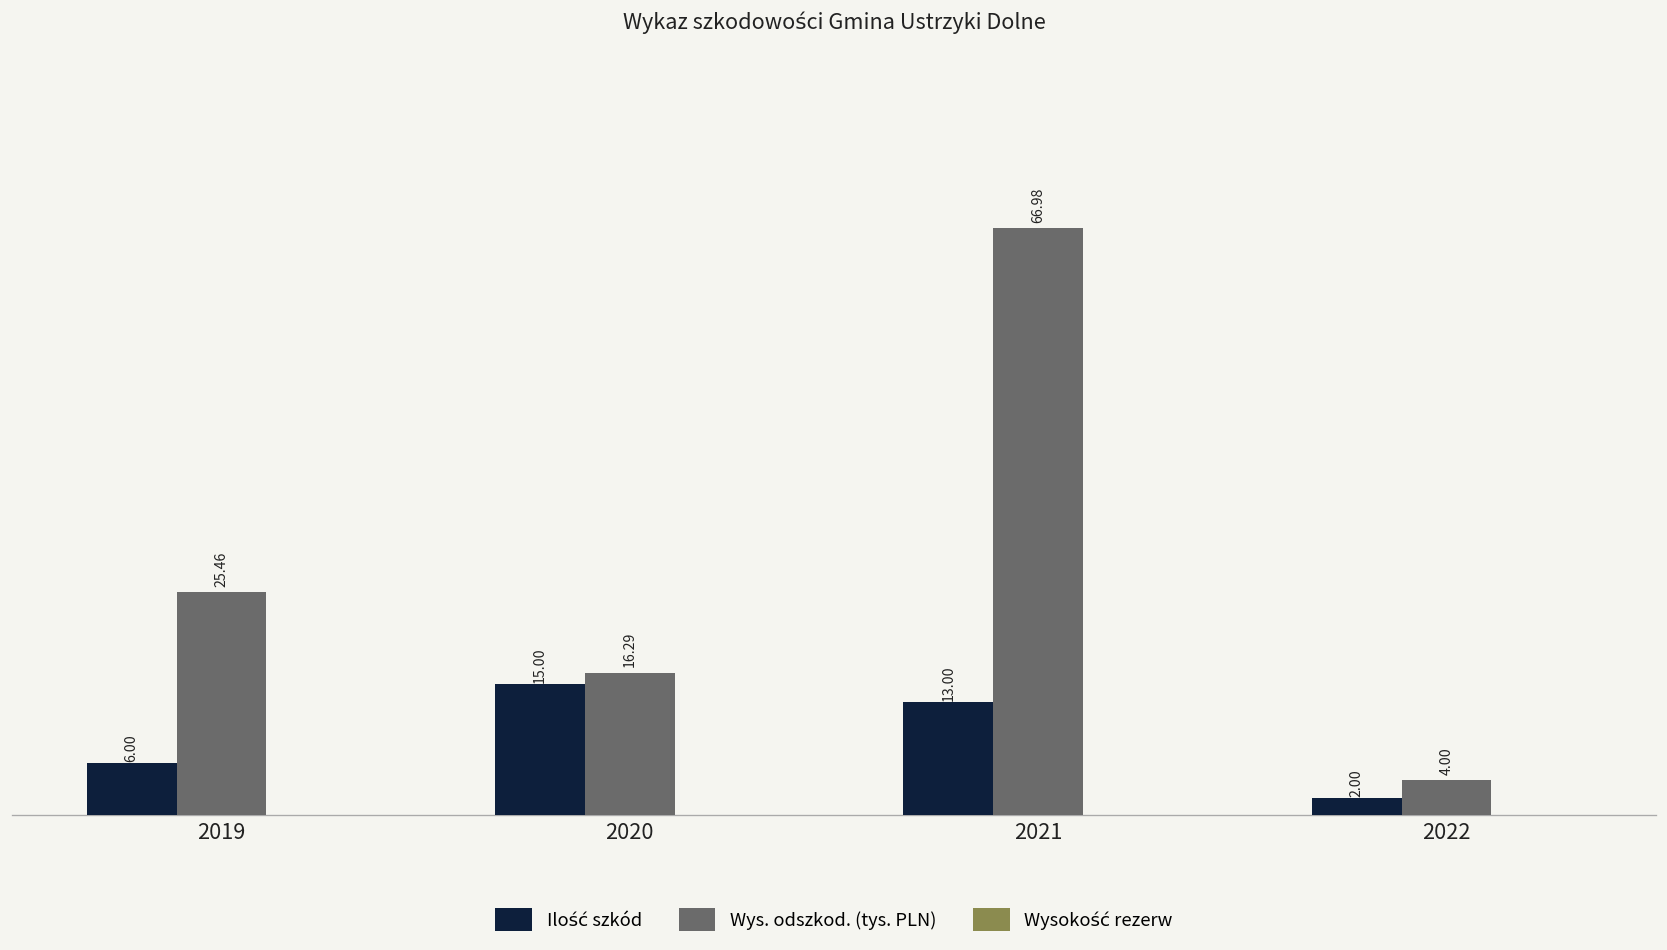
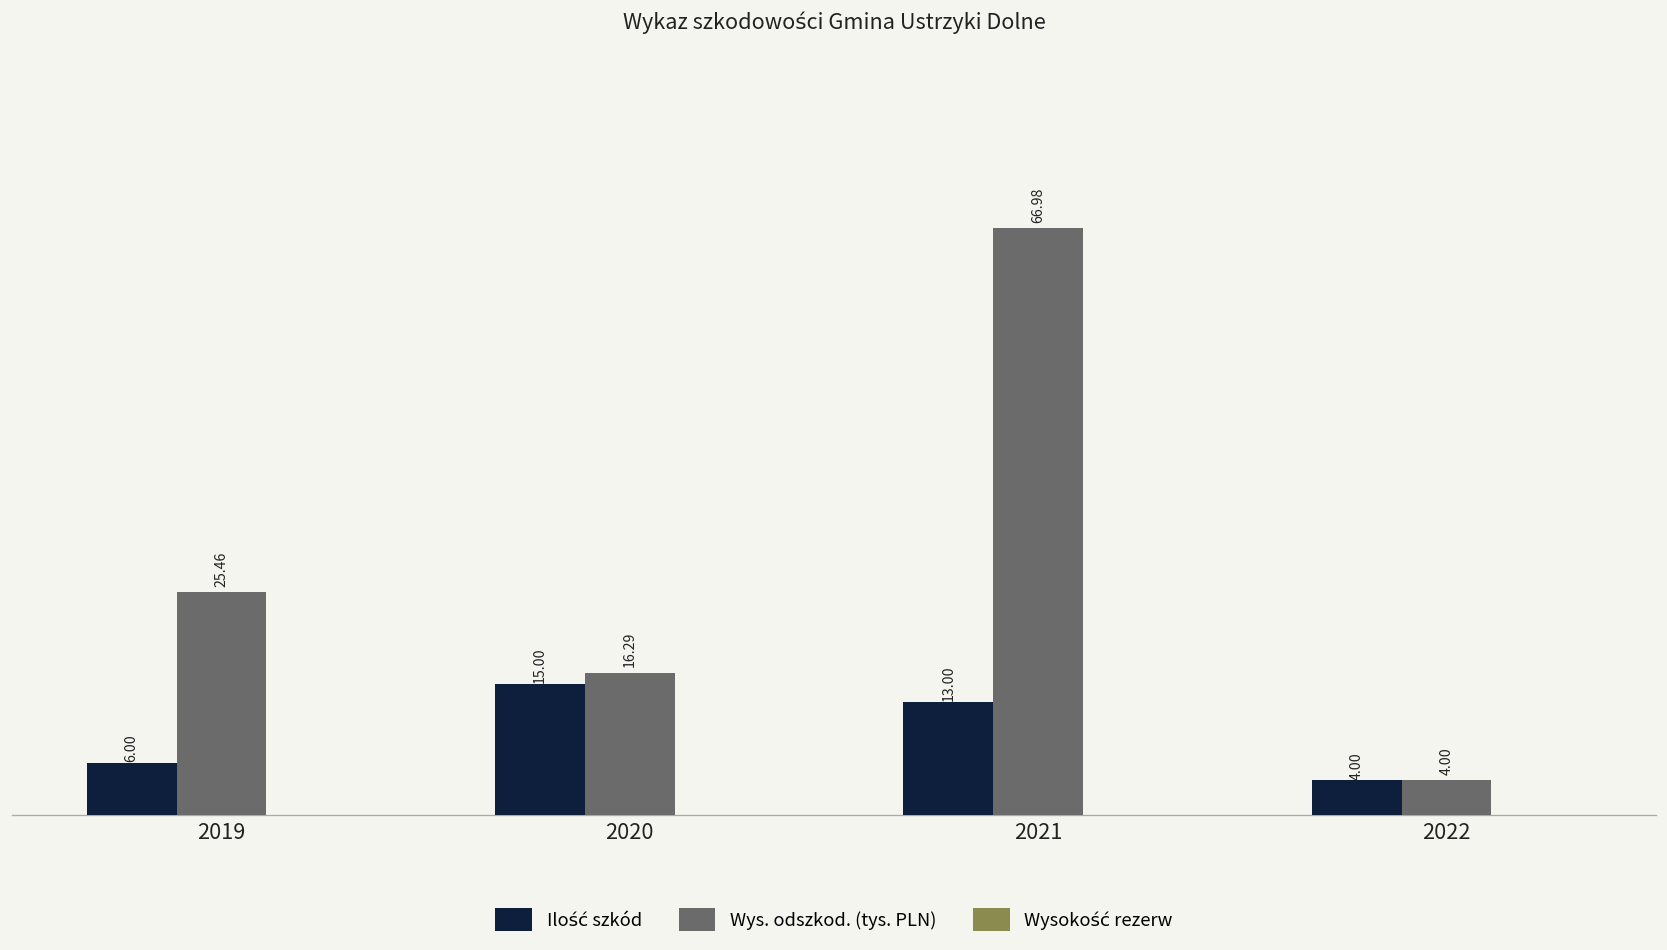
Ilość szkód, 2022: 2.00 -> 4.00
